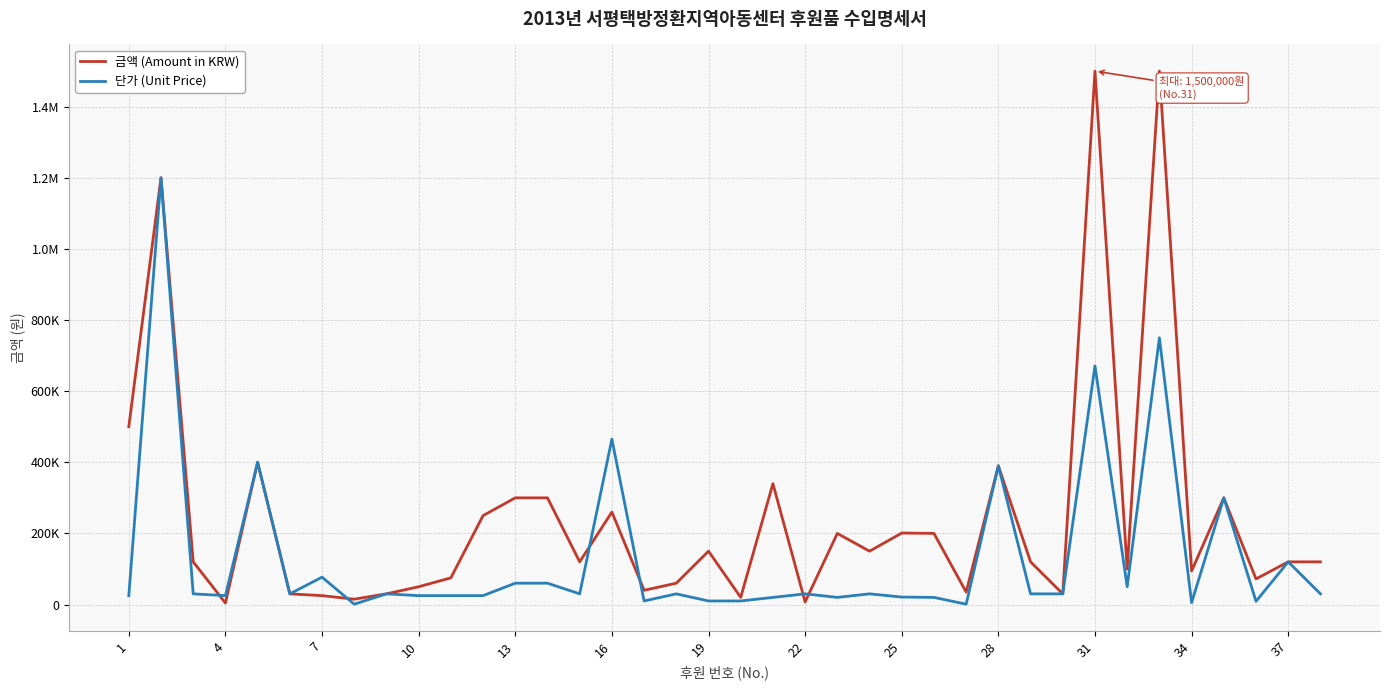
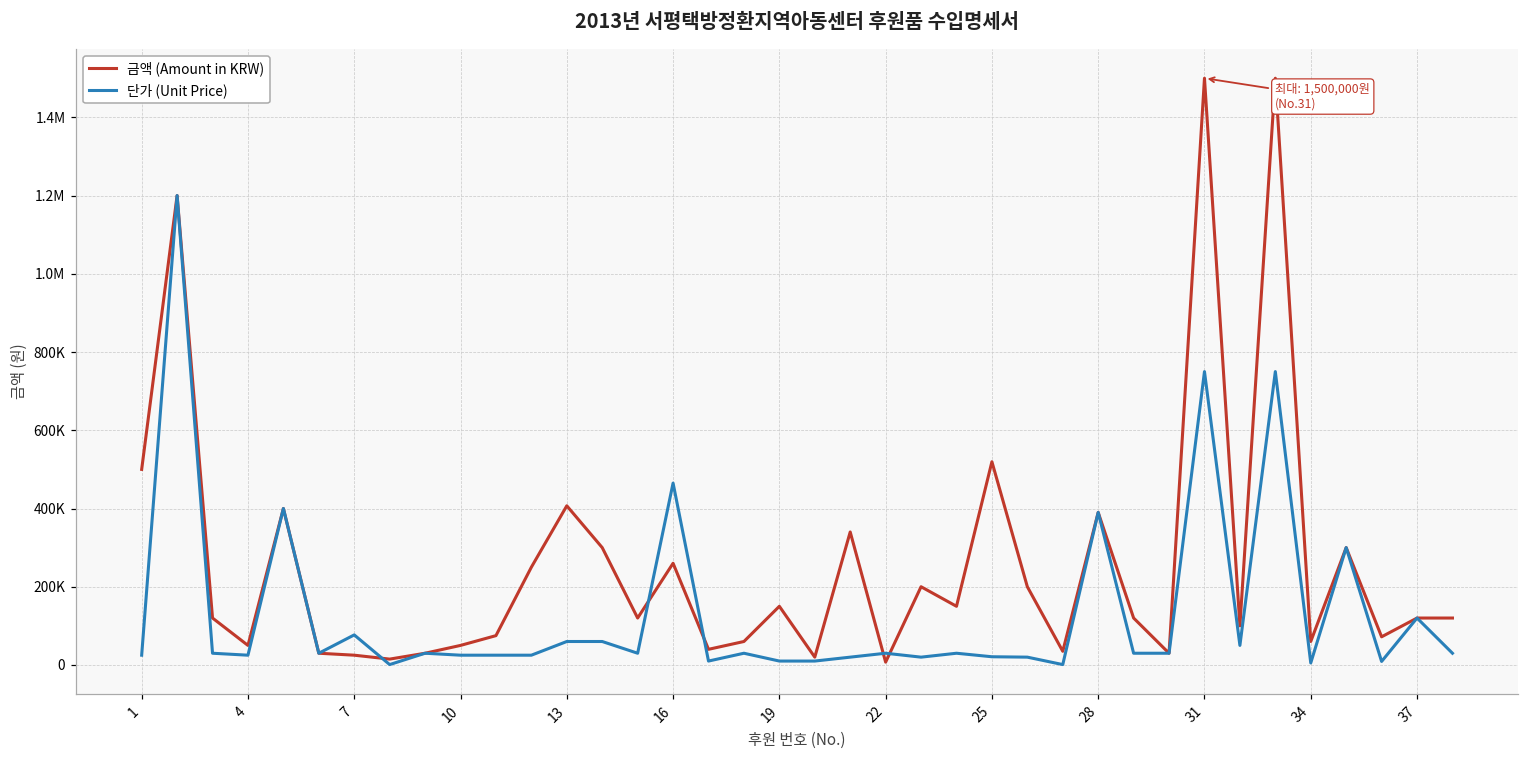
금액 (Amount in KRW), 4: 0 -> 50000
금액 (Amount in KRW), 13: 300000 -> 410000
금액 (Amount in KRW), 25: 200000 -> 520000
단가 (Unit Price), 31: 670000 -> 750000
금액 (Amount in KRW), 34: 90000 -> 60000
